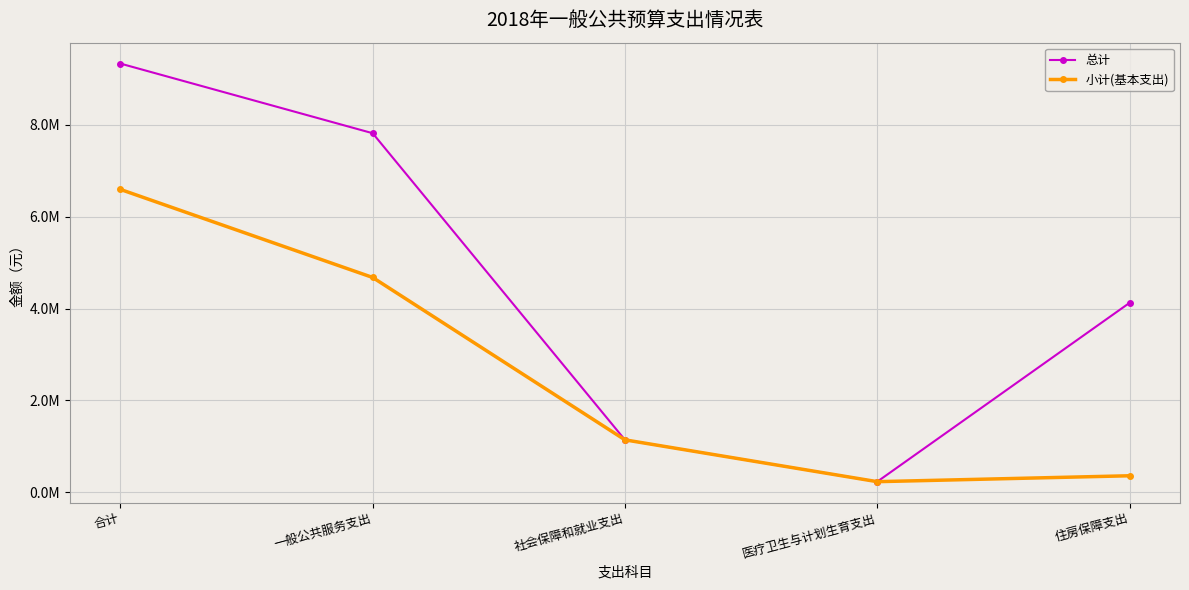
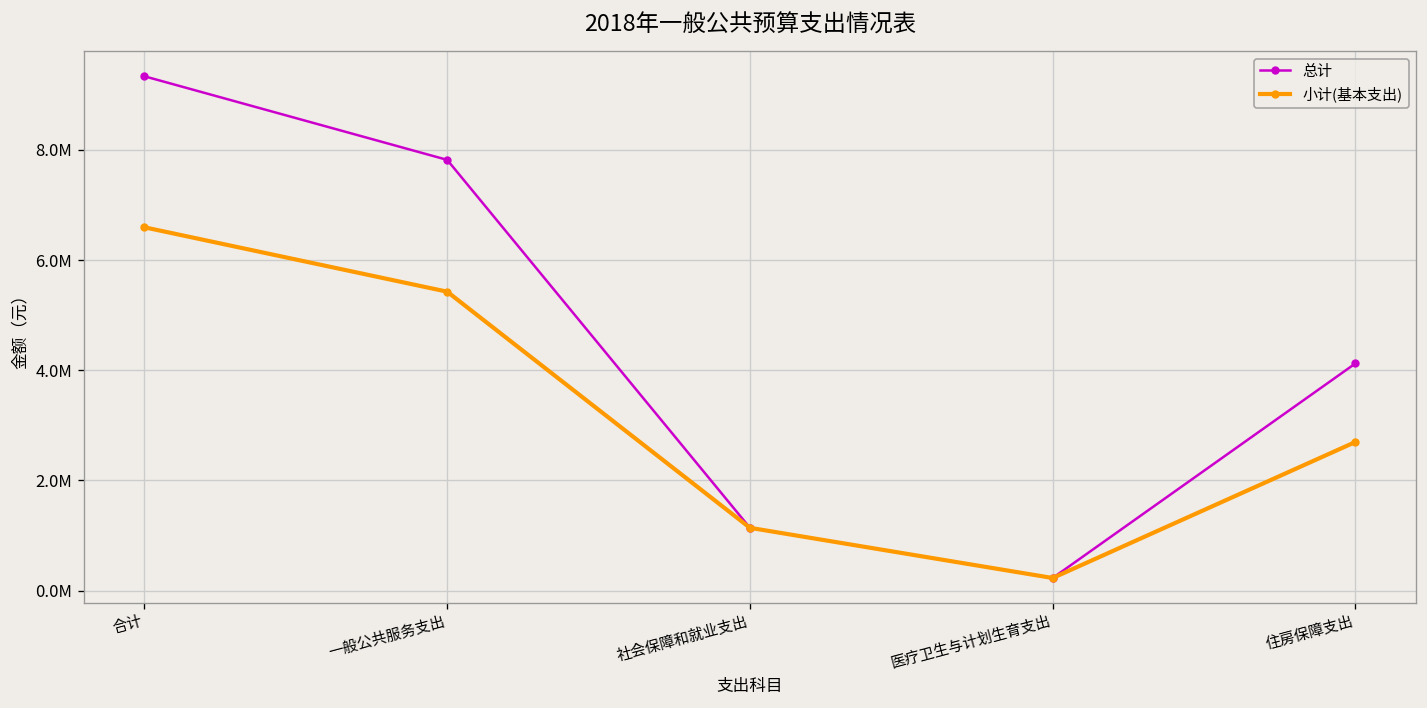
小计(基本支出), 一般公共服务支出: 4700000 -> 5400000
小计(基本支出), 住房保障支出: 400000 -> 2700000
